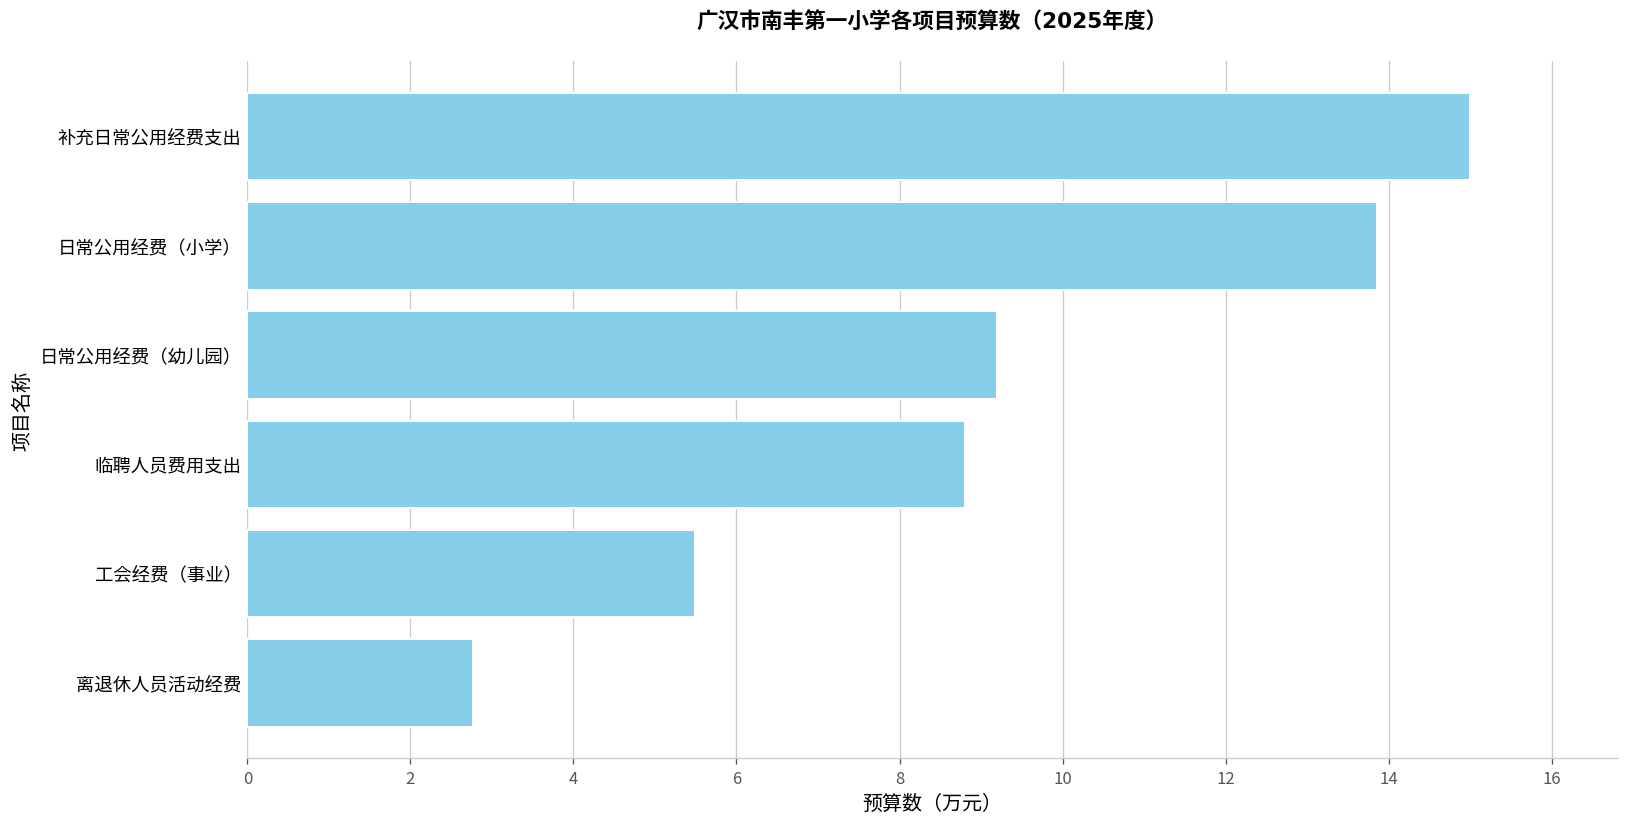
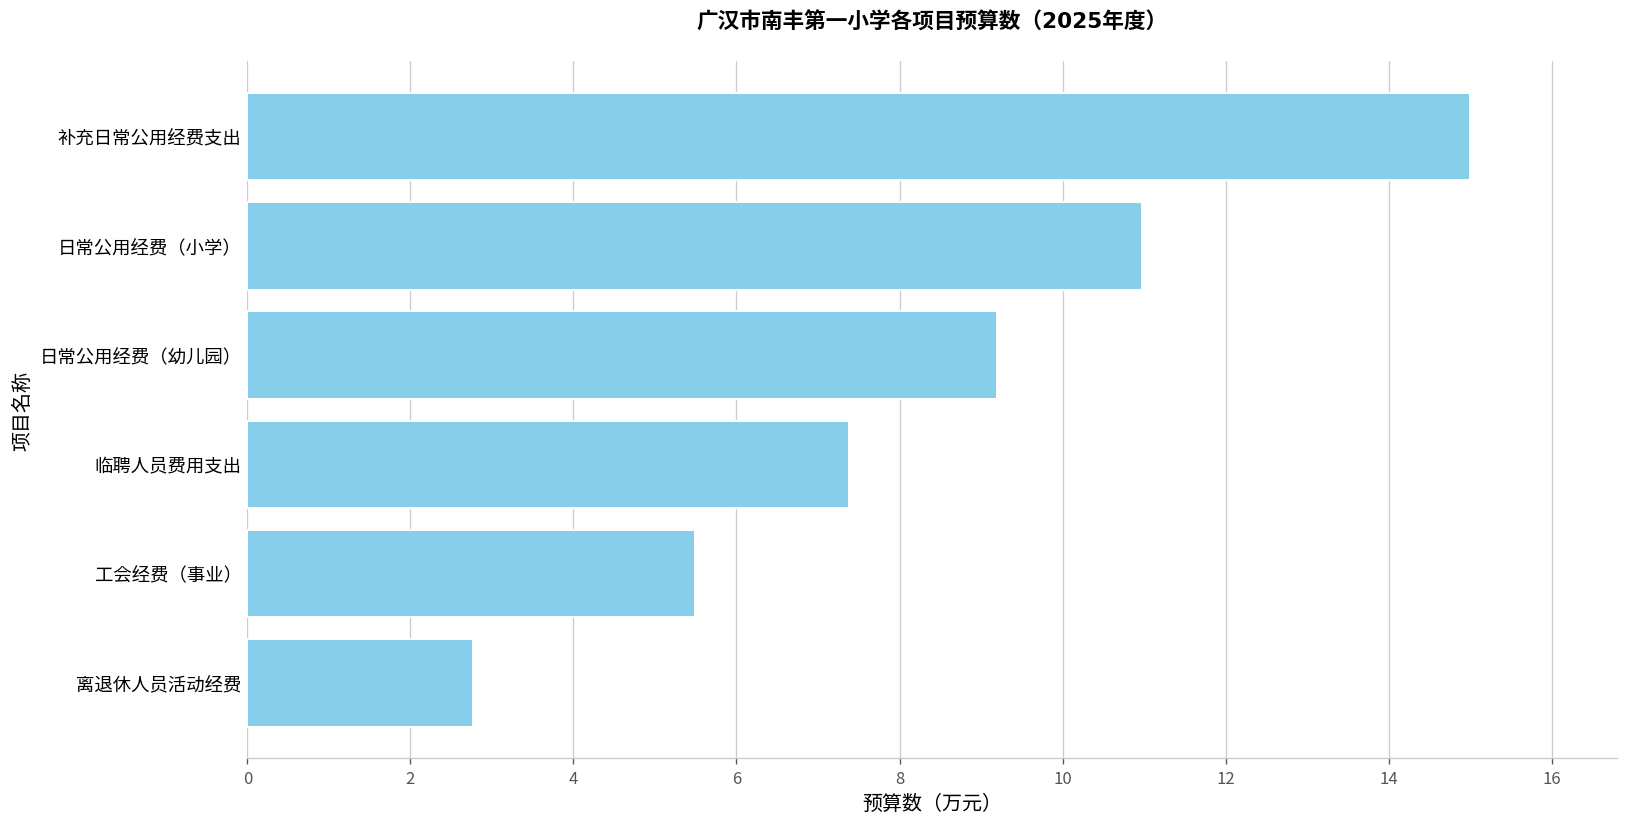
日常公用经费（小学）: 13.9 -> 11.0
临聘人员费用支出: 8.8 -> 7.4
